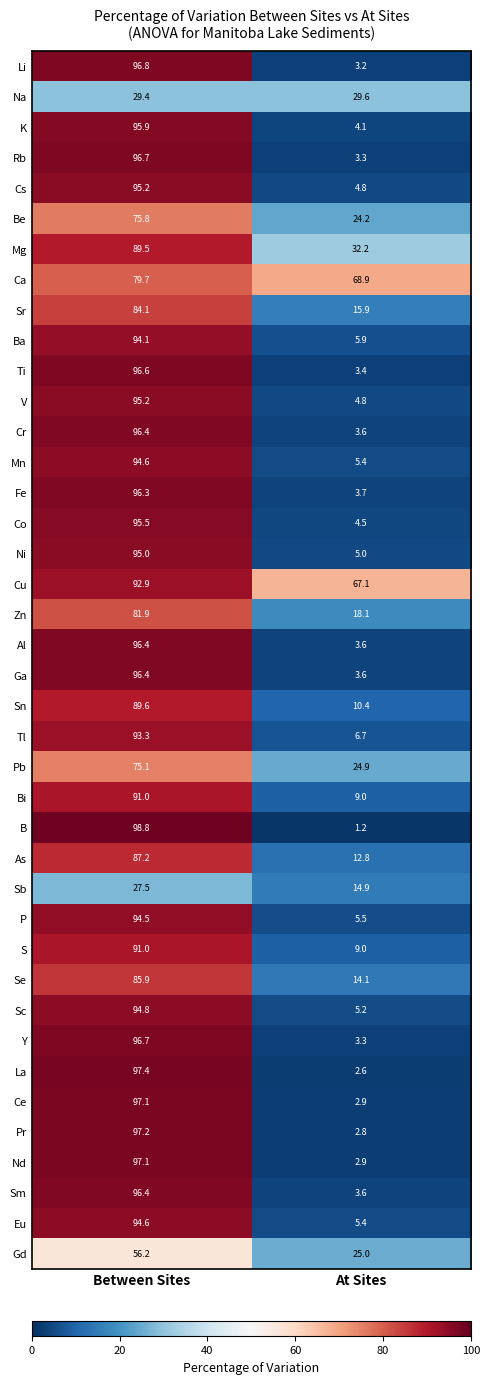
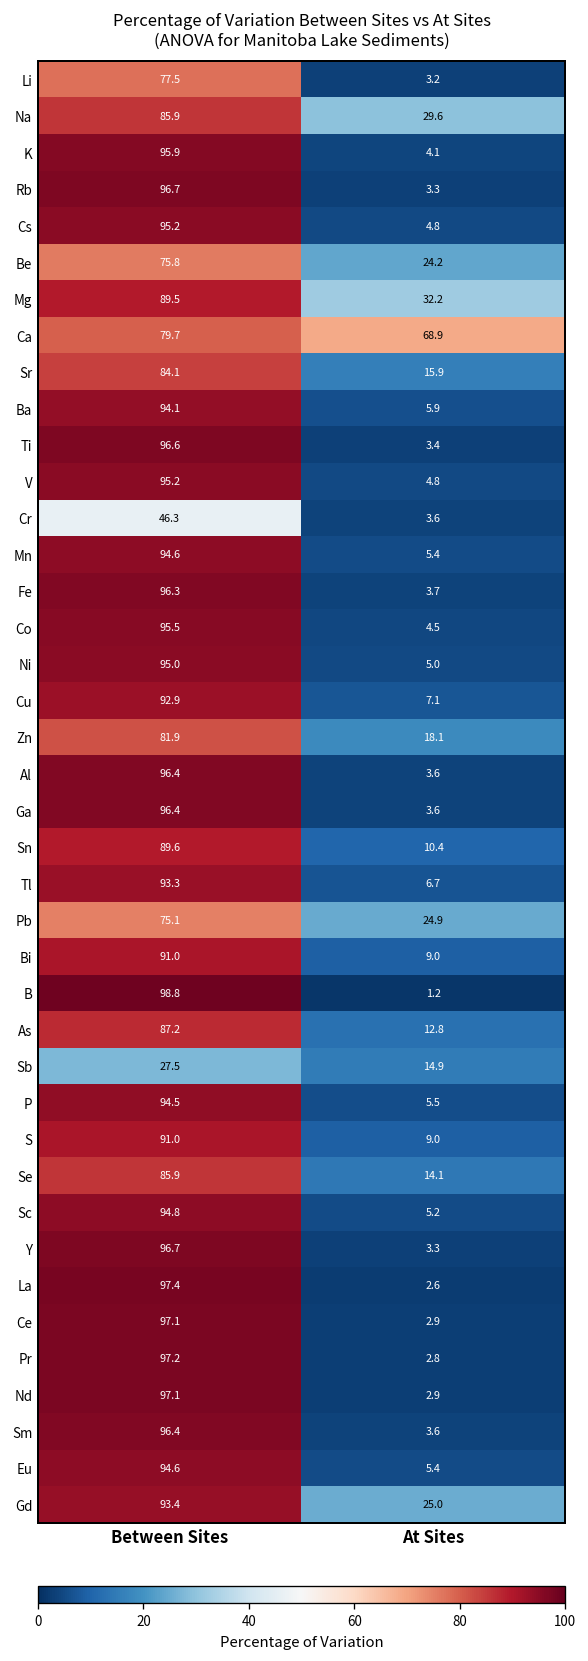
Li, Between Sites: 96.8 -> 77.5
Na, Between Sites: 29.4 -> 85.9
Cr, Between Sites: 96.4 -> 46.3
Cu, At Sites: 67.1 -> 7.1
Gd, Between Sites: 56.2 -> 93.4
